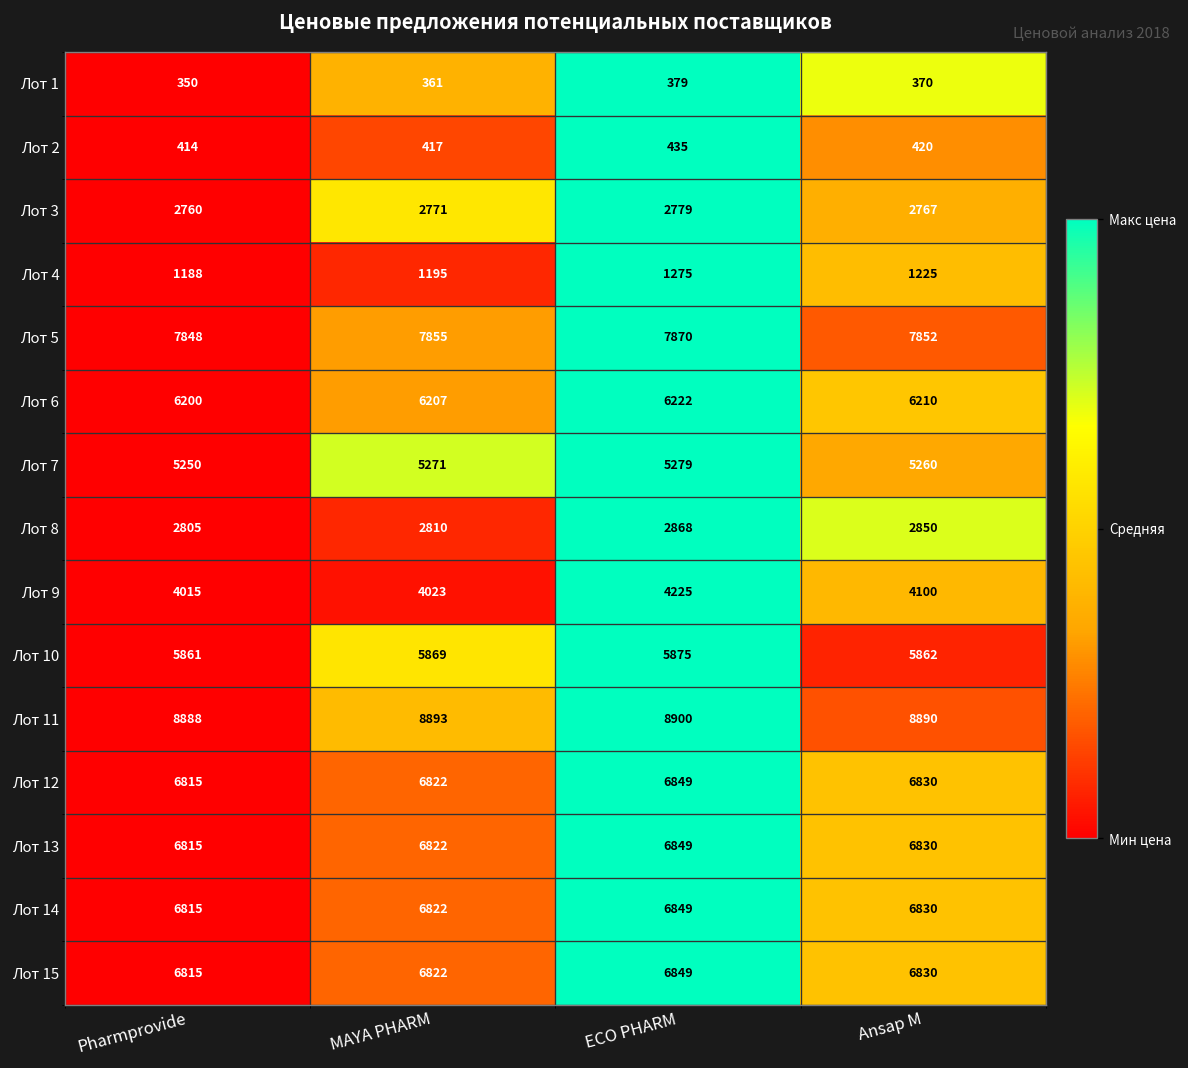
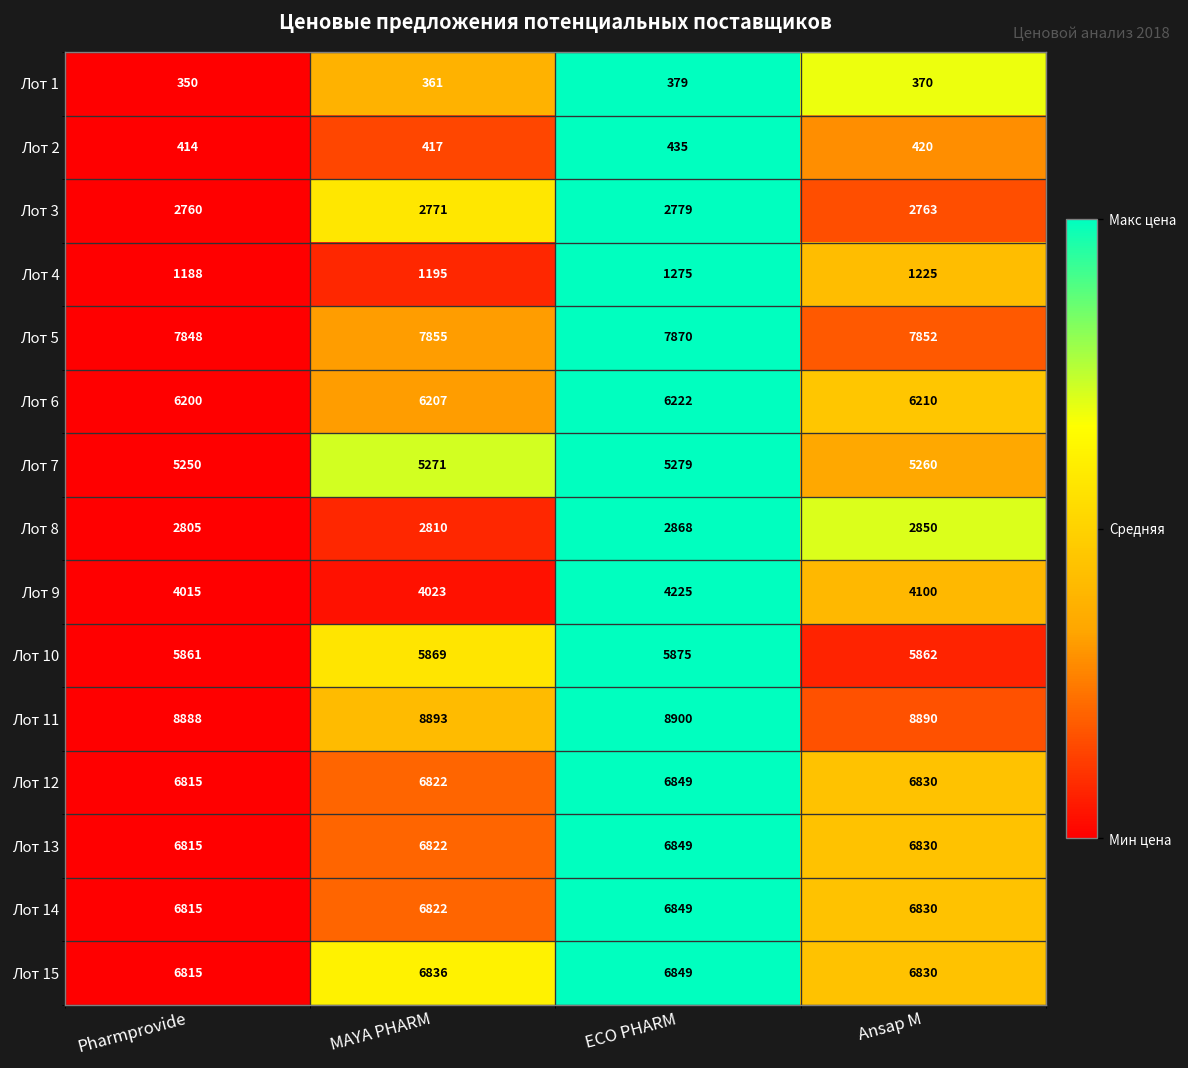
Лот 3, Ansар М: 2767 -> 2763
Лот 15, MAYA PHARM: 6822 -> 6836
